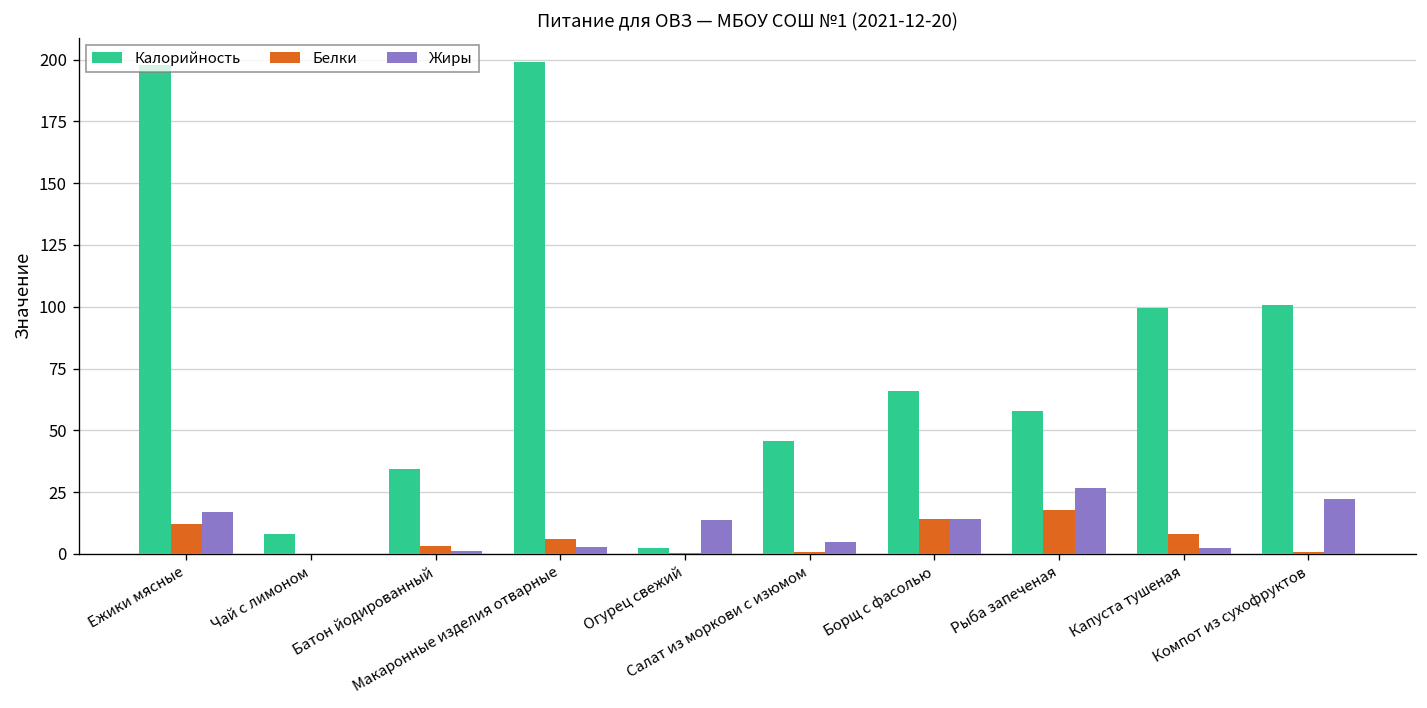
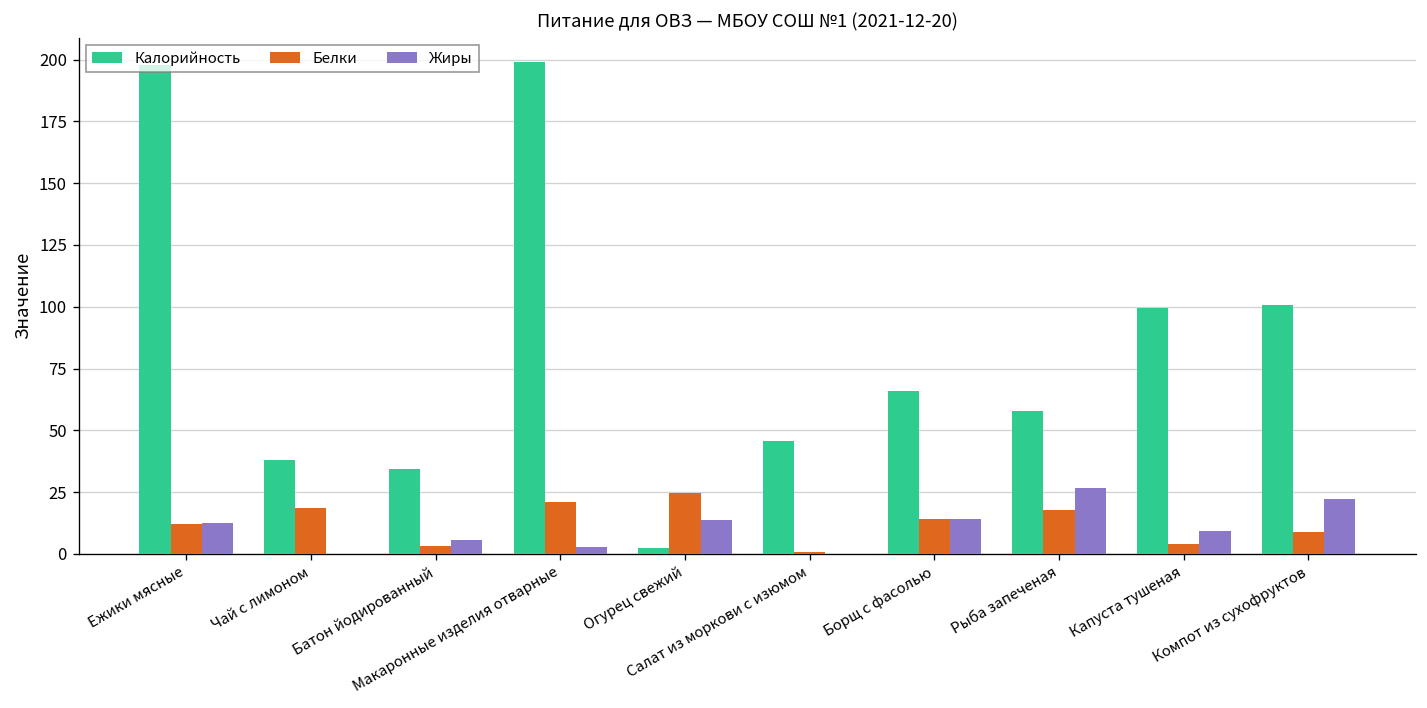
Жиры, Ежики мясные: 17 -> 13
Калорийность, Чай с лимоном: 8 -> 38
Белки, Чай с лимоном: 0 -> 18
Жиры, Батон йодированный: 1 -> 5
Белки, Макаронные изделия отварные: 6 -> 21
Белки, Огурец свежий: 0 -> 25
Жиры, Салат из моркови с изюмом: 5 -> 0
Белки, Капуста тушеная: 8 -> 4
Жиры, Капуста тушеная: 2 -> 9
Белки, Компот из сухофруктов: 1 -> 9
